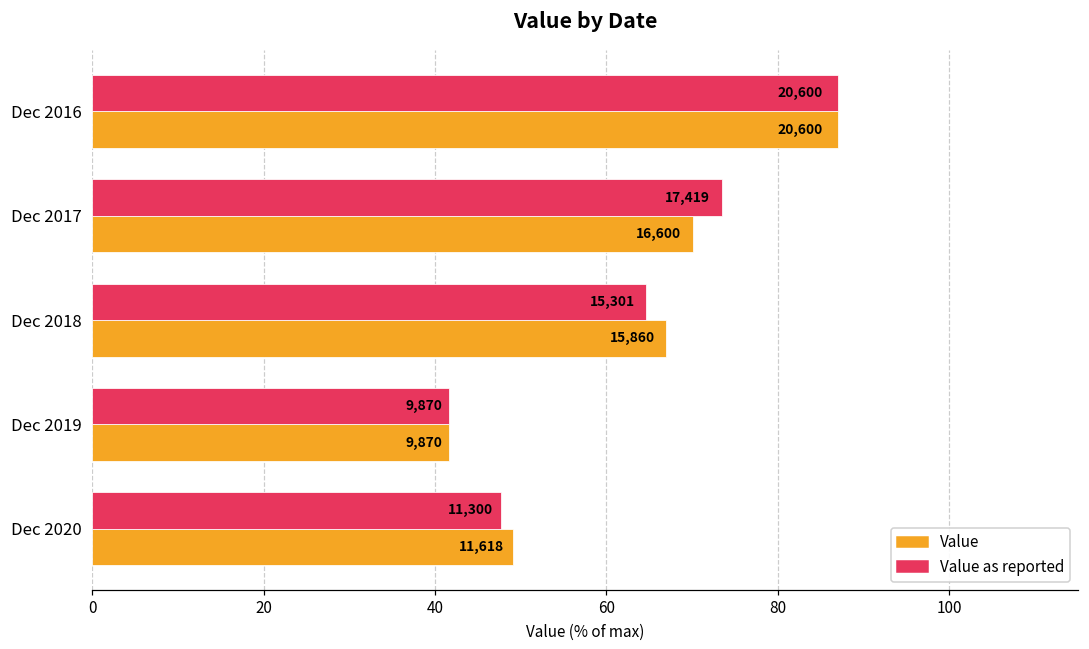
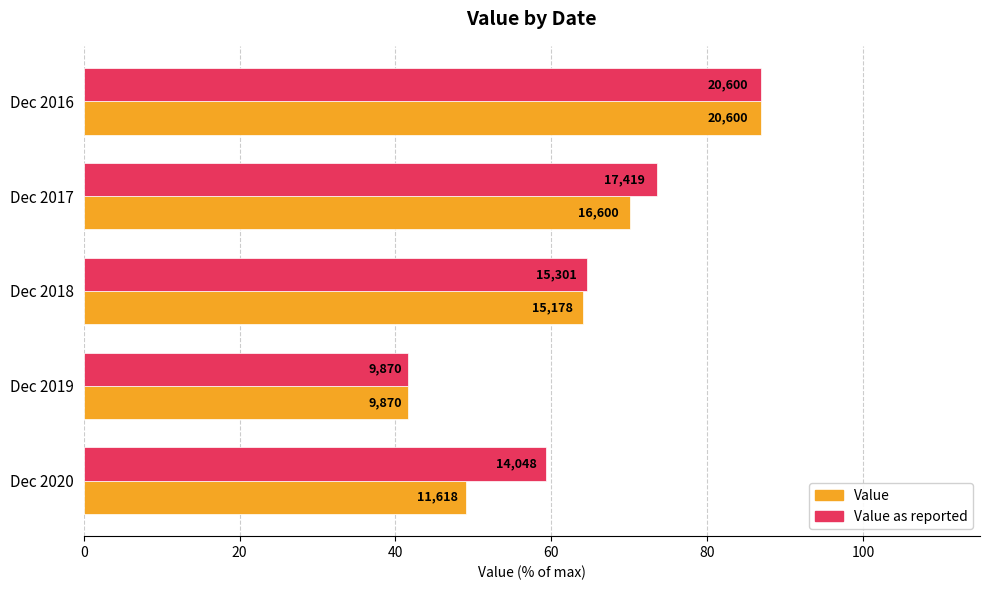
Value, Dec 2018: 15,860 -> 15,178
Value as reported, Dec 2020: 11,300 -> 14,048
